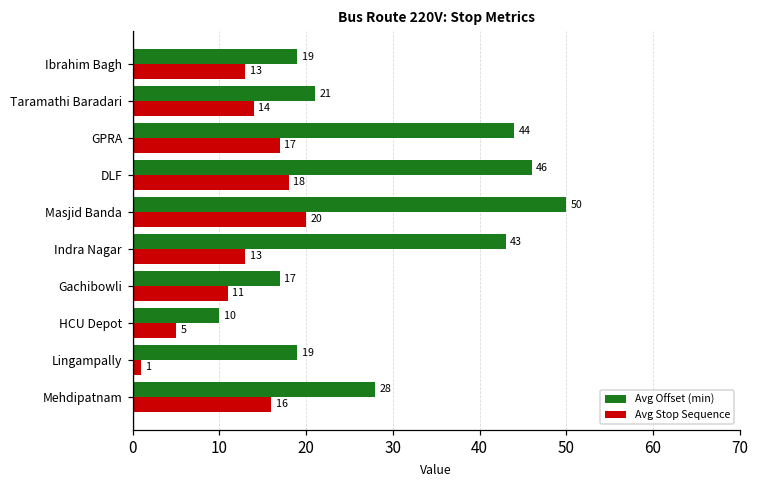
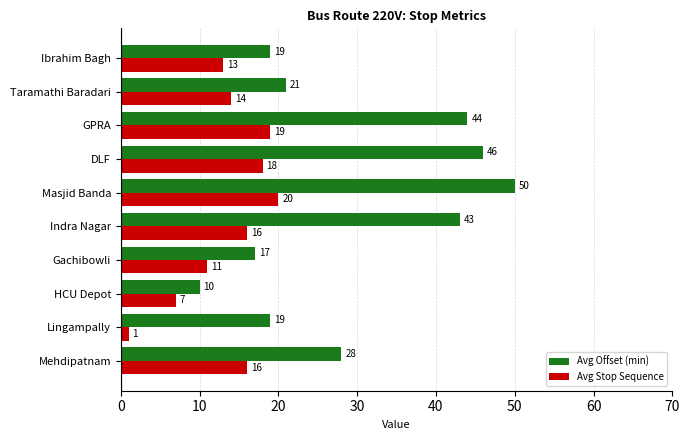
Avg Stop Sequence, GPRA: 17 -> 19
Avg Stop Sequence, Indra Nagar: 13 -> 16
Avg Stop Sequence, HCU Depot: 5 -> 7
